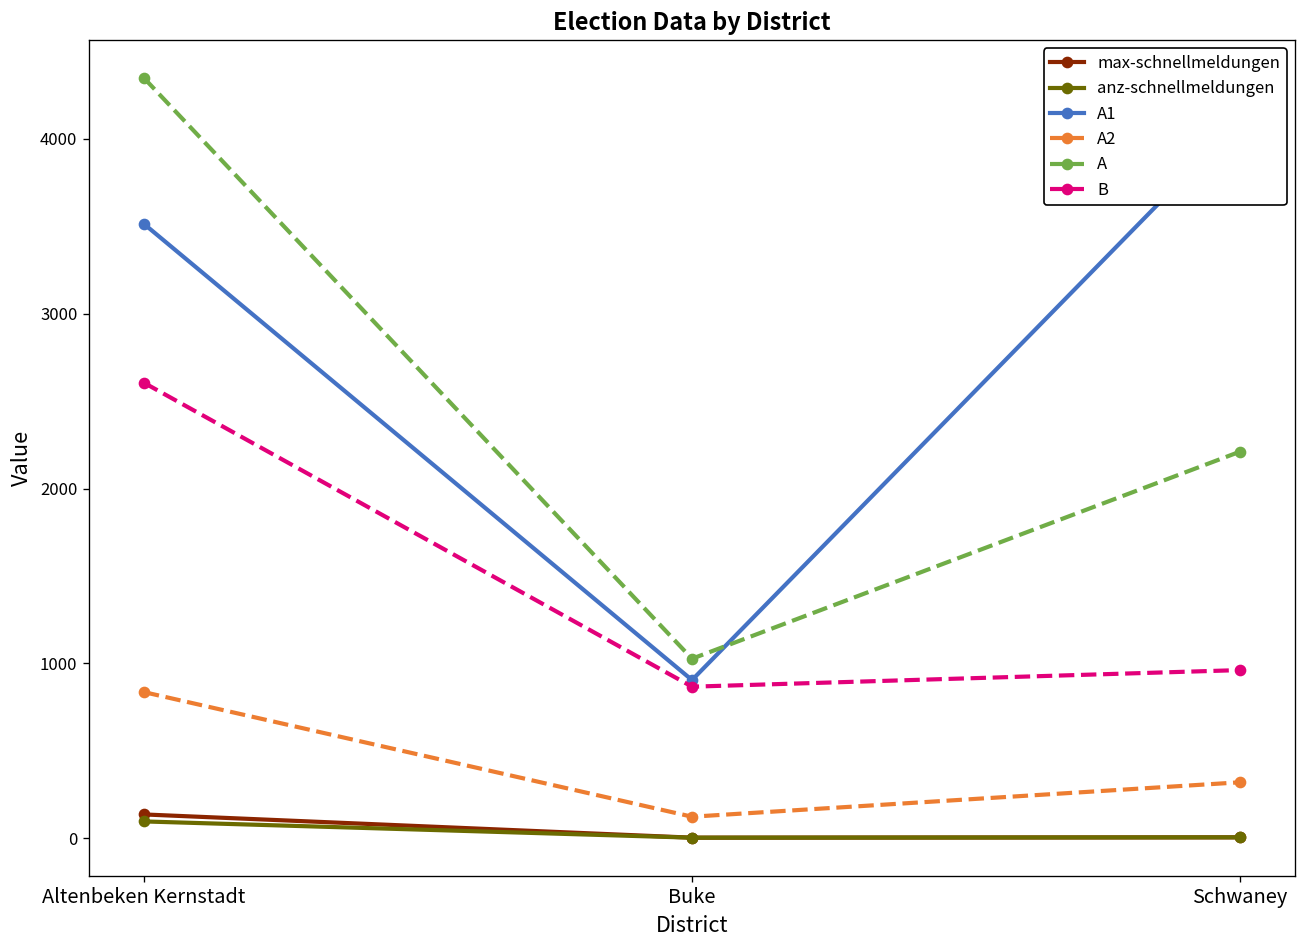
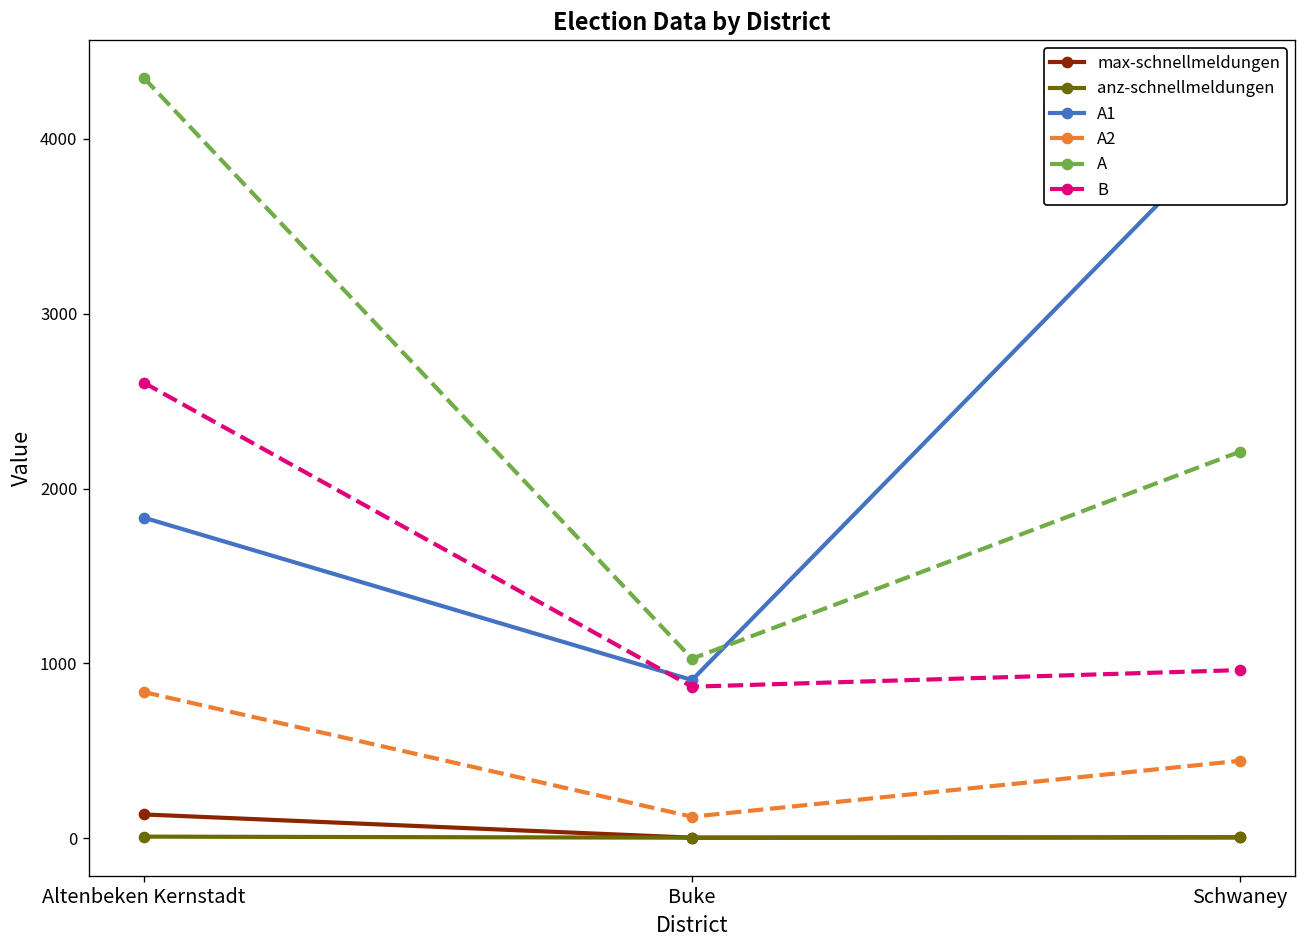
anz-schnellmeldungen, Altenbeken Kernstadt: 100 -> 10
A1, Altenbeken Kernstadt: 3510 -> 1830
A2, Schwaney: 320 -> 440
